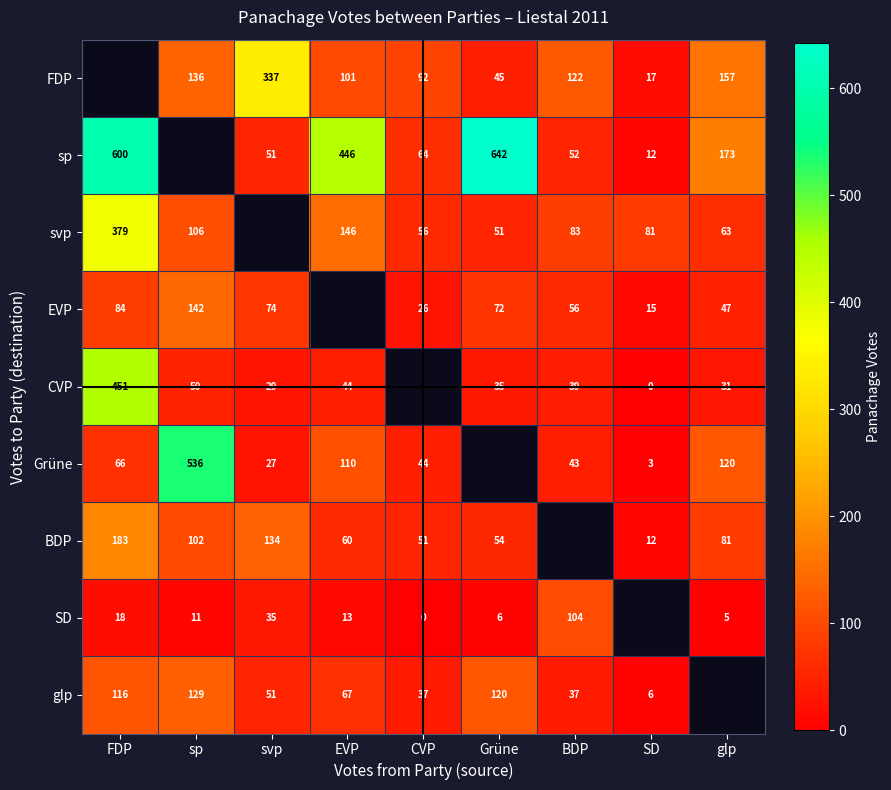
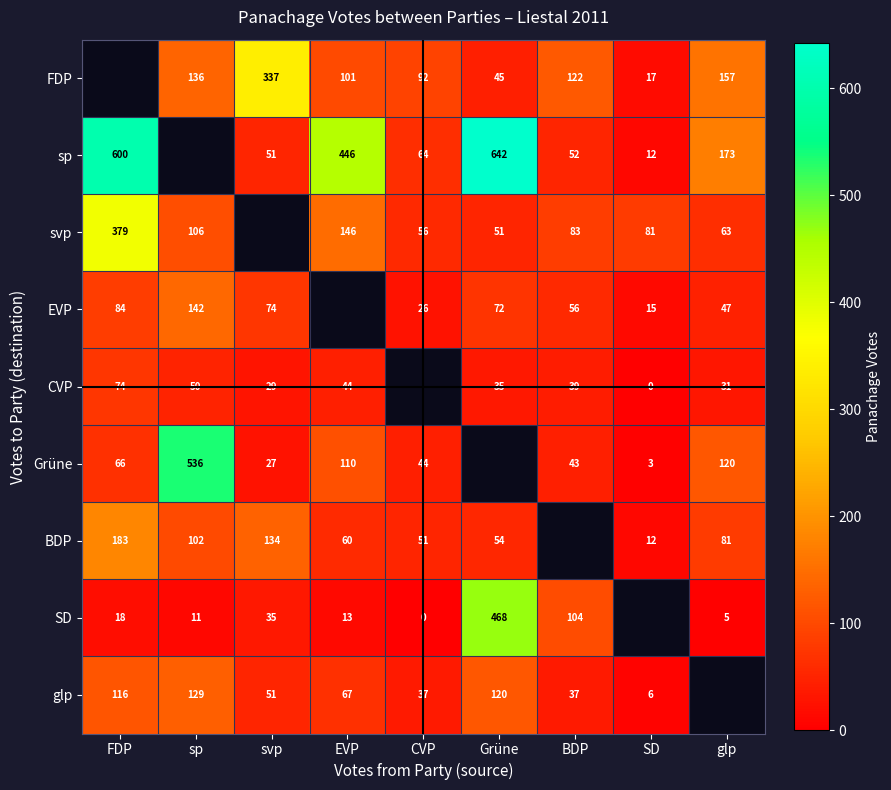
CVP, FDP: 451 -> 74
SD, Grüne: 6 -> 468
